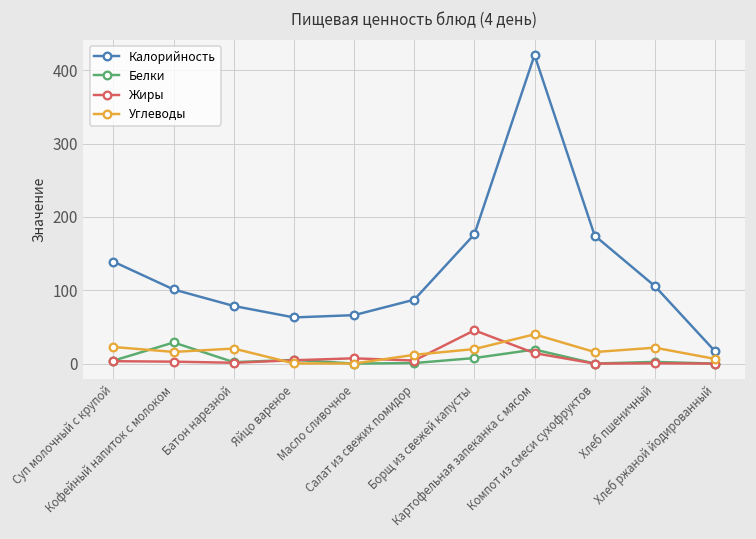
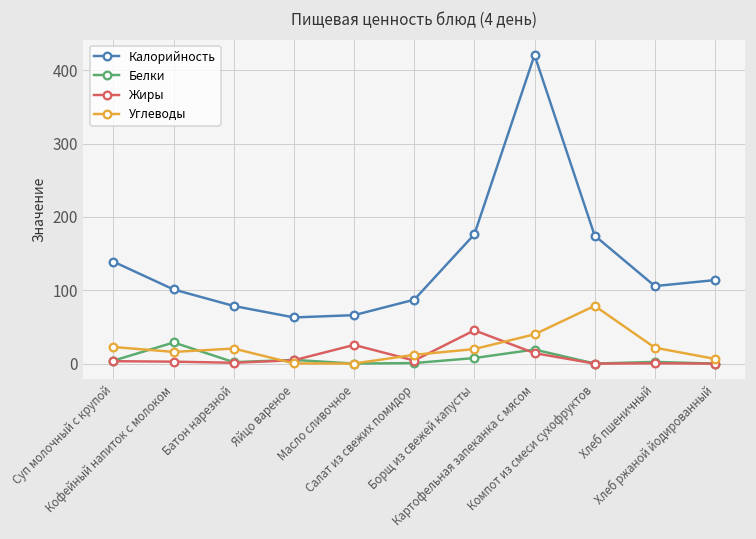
Жиры, Масло сливочное: 10 -> 30
Углеводы, Компот из смеси сухофруктов: 20 -> 80
Калорийность, Хлеб ржаной йодированный: 20 -> 110
